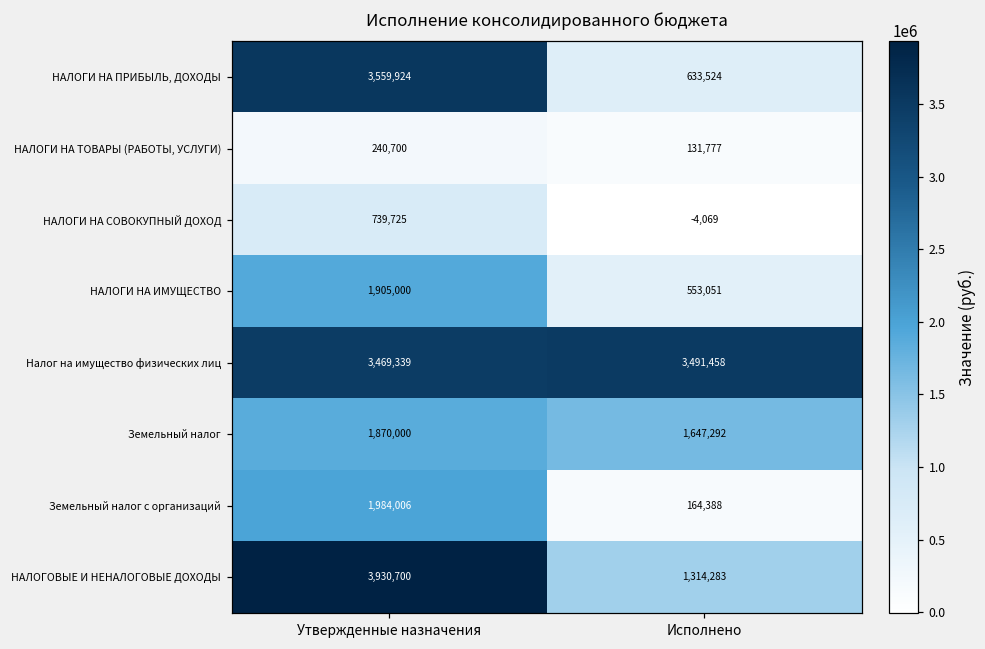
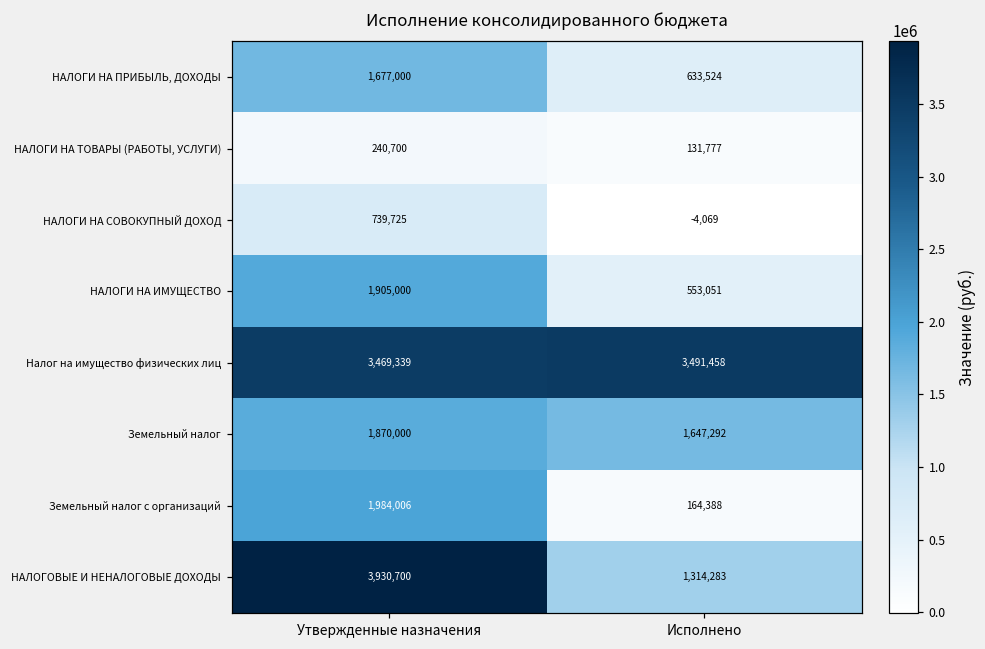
НАЛОГИ НА ПРИБЫЛЬ, ДОХОДЫ, Утвержденные назначения: 3,559,924 -> 1,677,000
